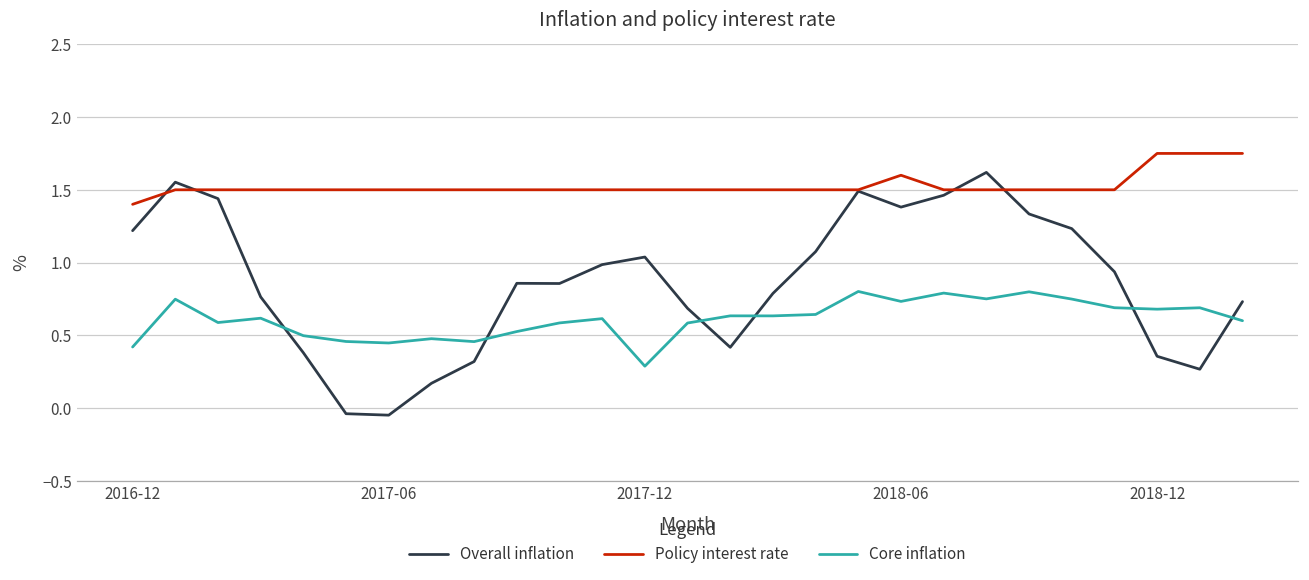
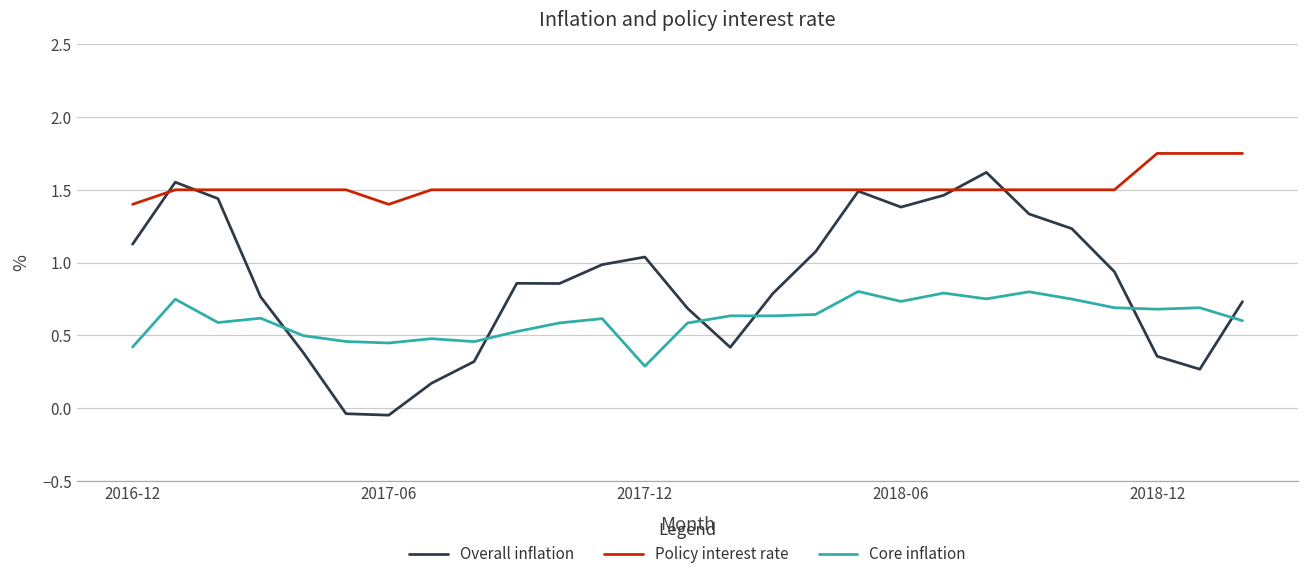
Overall inflation, 2016-12: 1.22 -> 1.13
Policy interest rate, 2017-06: 1.5 -> 1.4
Policy interest rate, 2018-06: 1.6 -> 1.5
